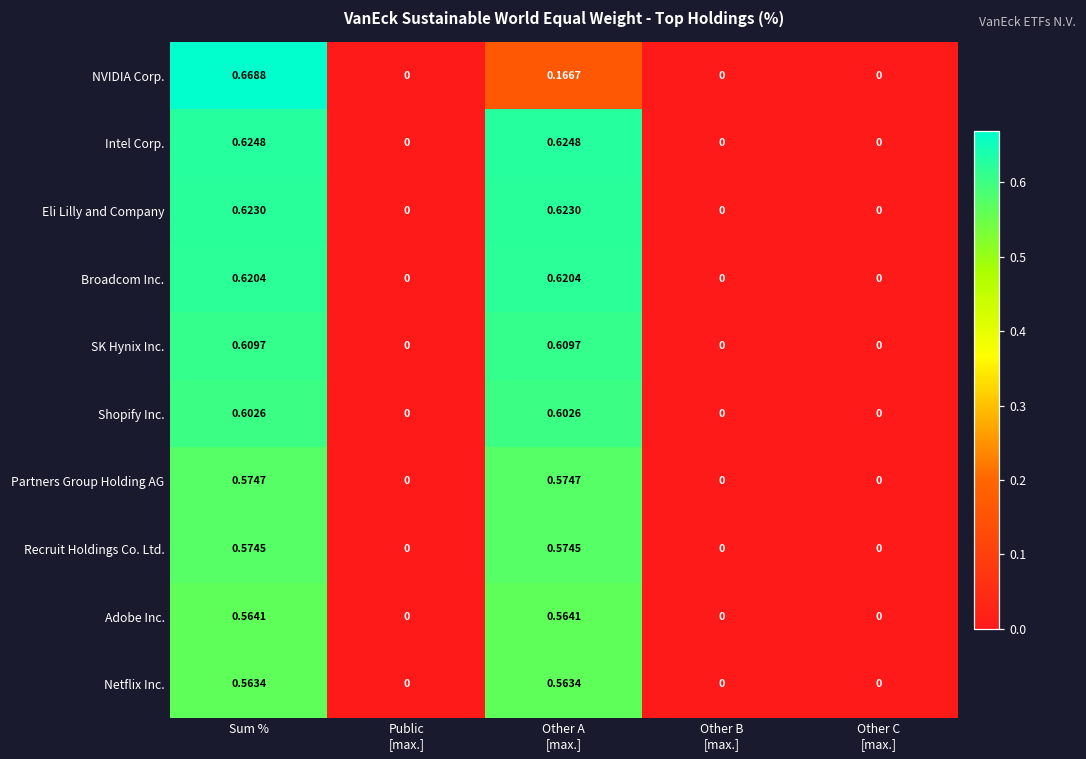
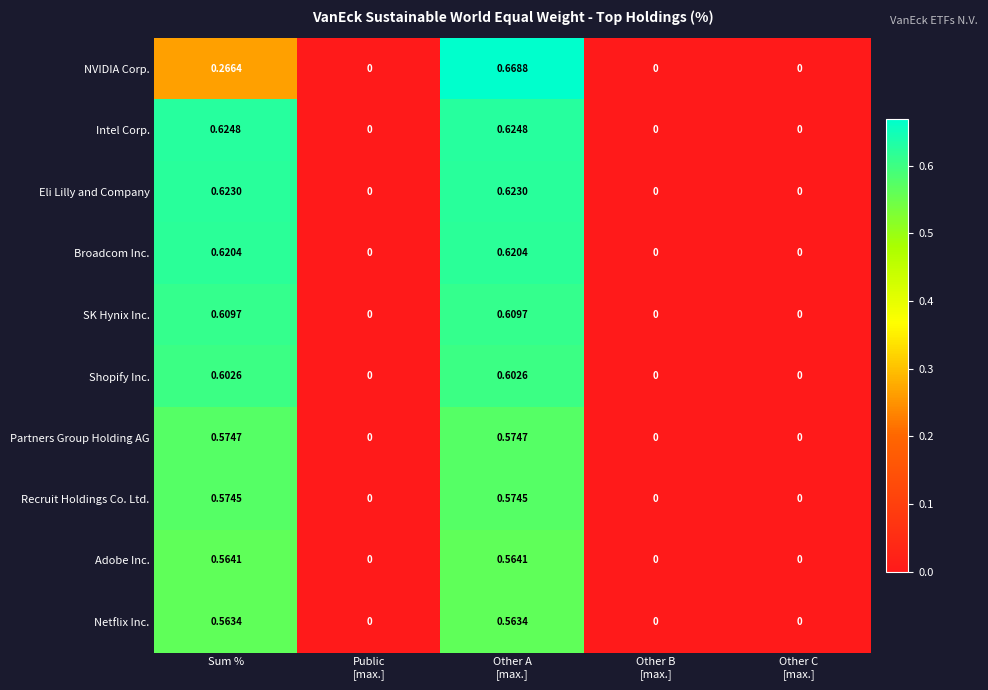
NVIDIA Corp., Sum %: 0.6688 -> 0.2664
NVIDIA Corp., Other A [max.]: 0.1667 -> 0.6688
